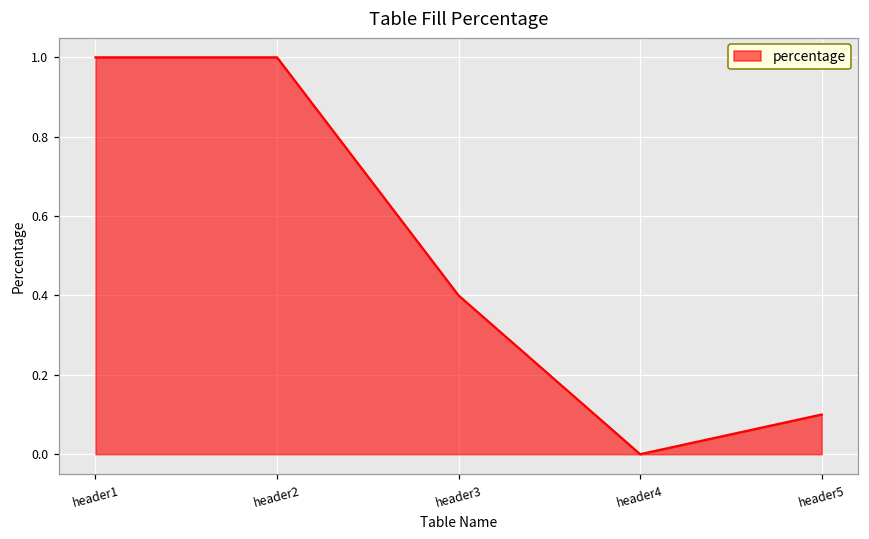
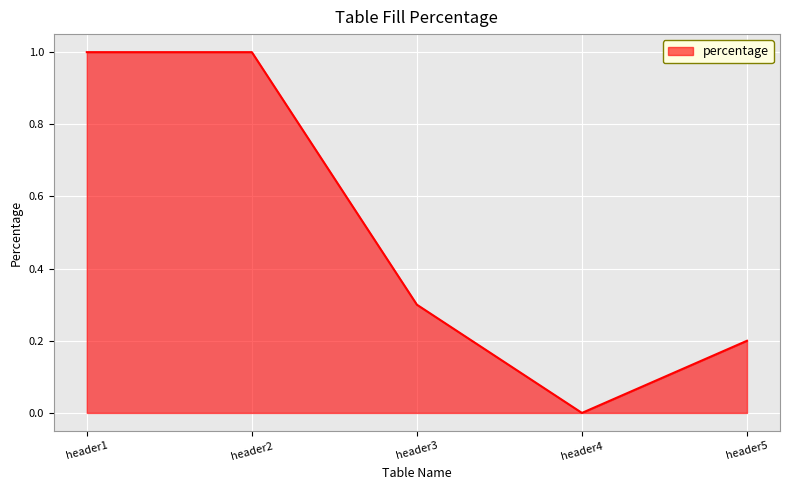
header3: 0.4 -> 0.3
header5: 0.1 -> 0.2
